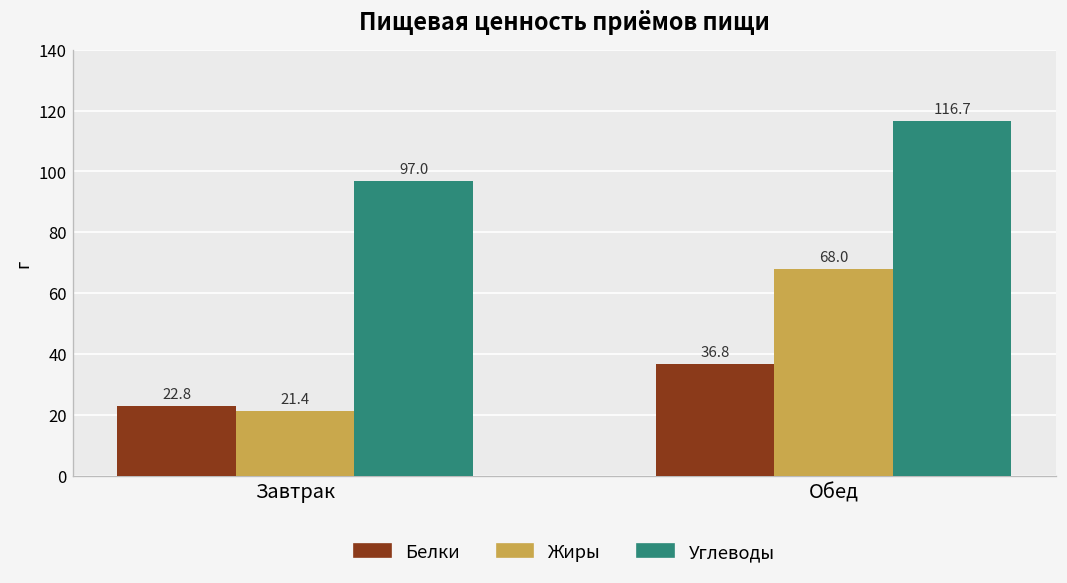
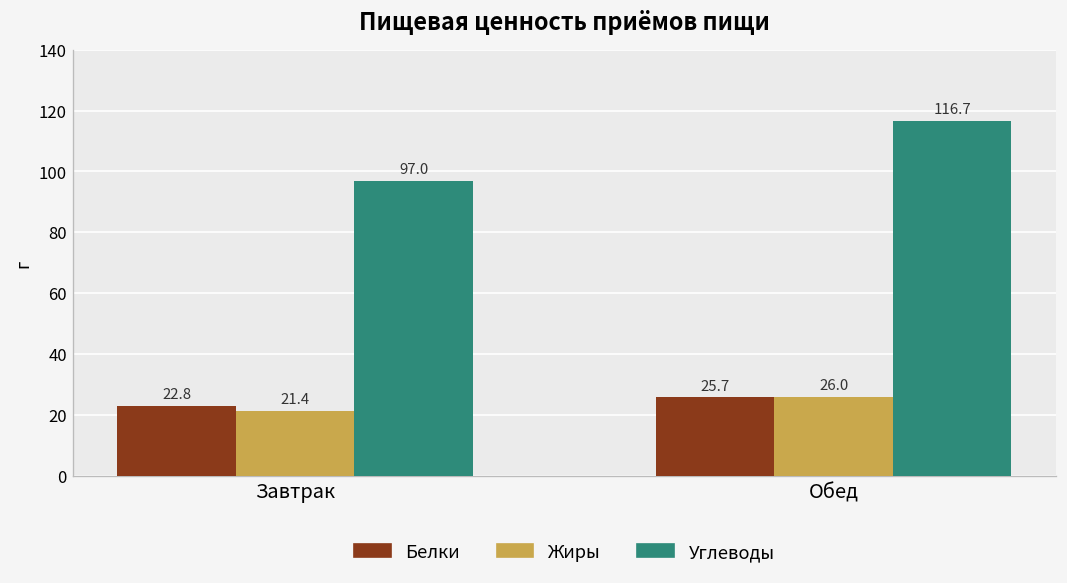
Белки, Обед: 36.8 -> 25.7
Жиры, Обед: 68.0 -> 26.0
